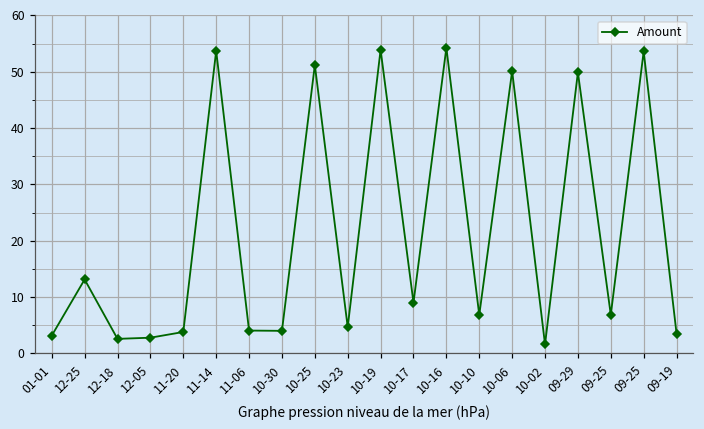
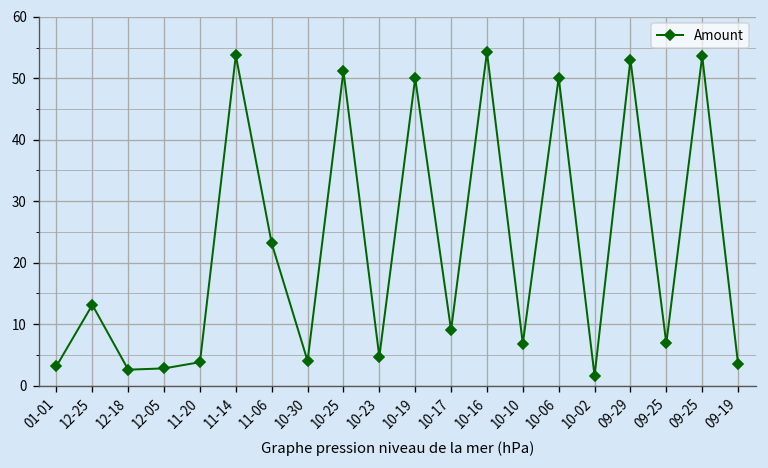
11-06: 4 -> 23
10-19: 54 -> 50
09-29: 50 -> 53
